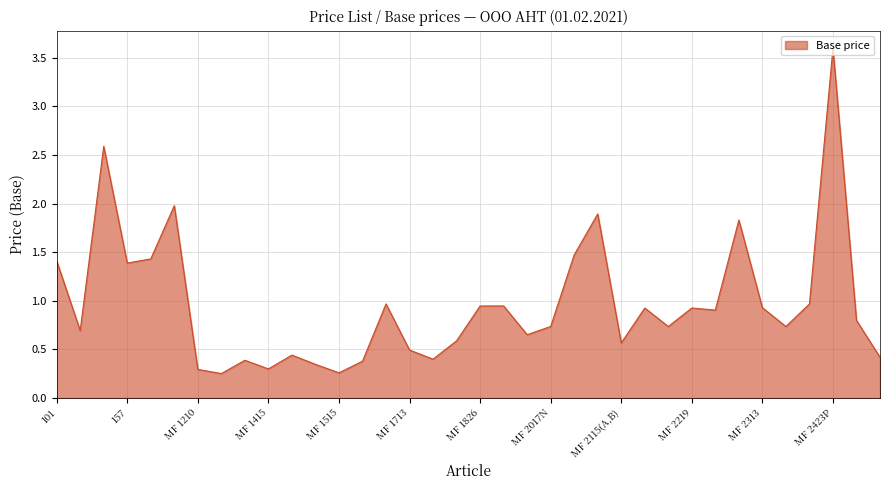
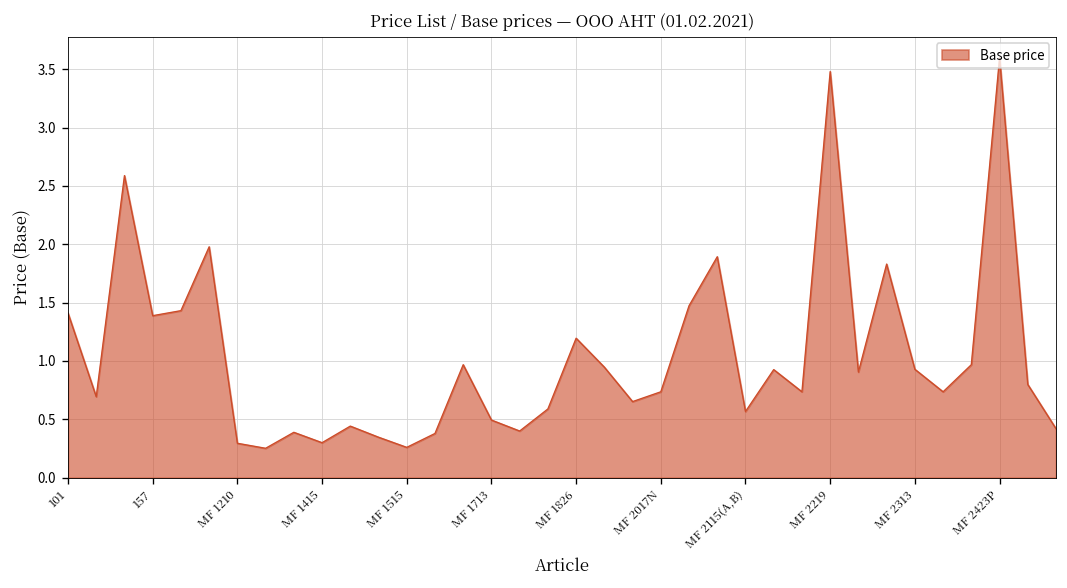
MF 1826: 0.9 -> 1.2
MF 2219: 0.9 -> 3.5
